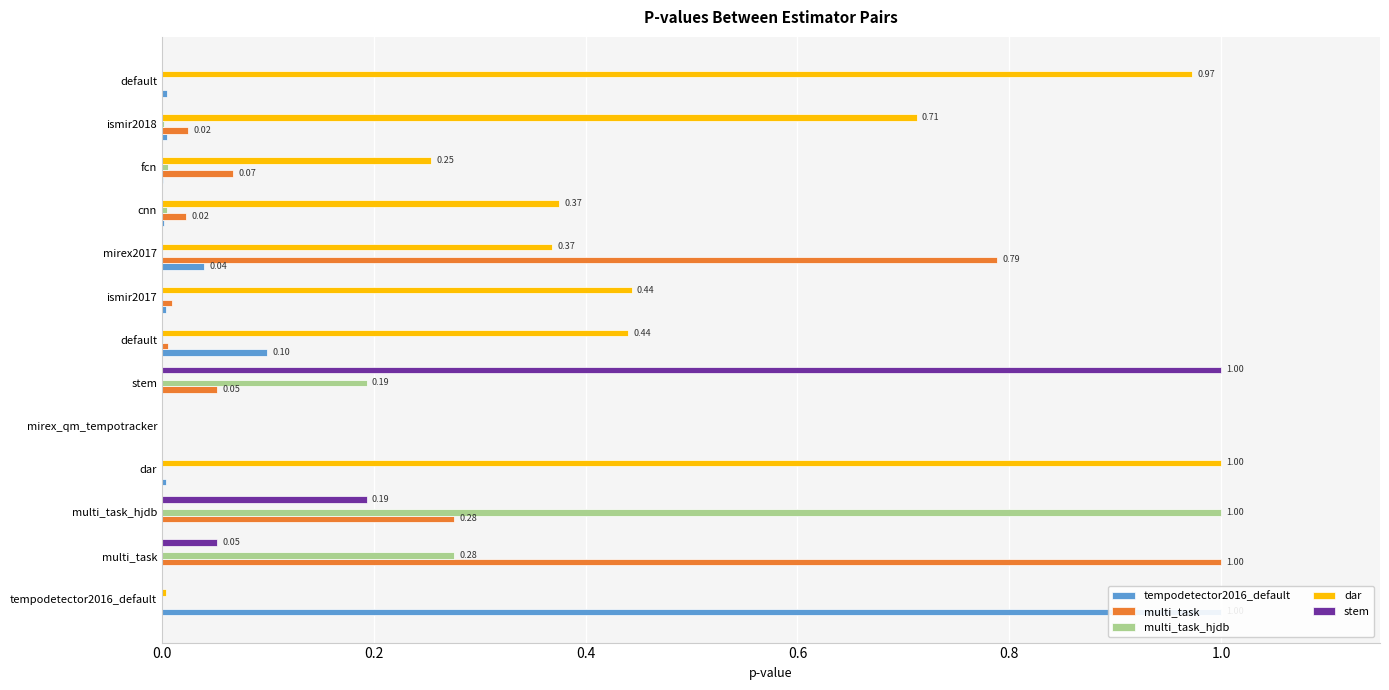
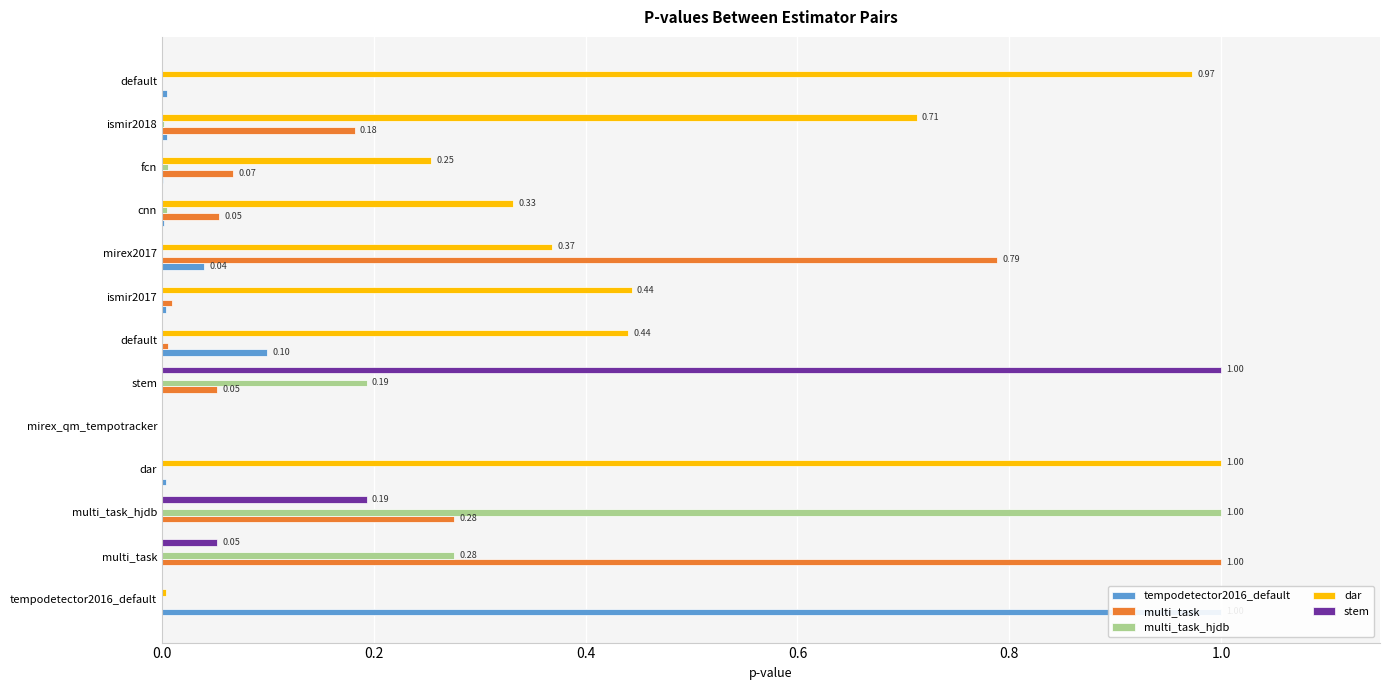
multi_task, ismir2018: 0.02 -> 0.18
dar, cnn: 0.37 -> 0.33
multi_task, cnn: 0.02 -> 0.05
